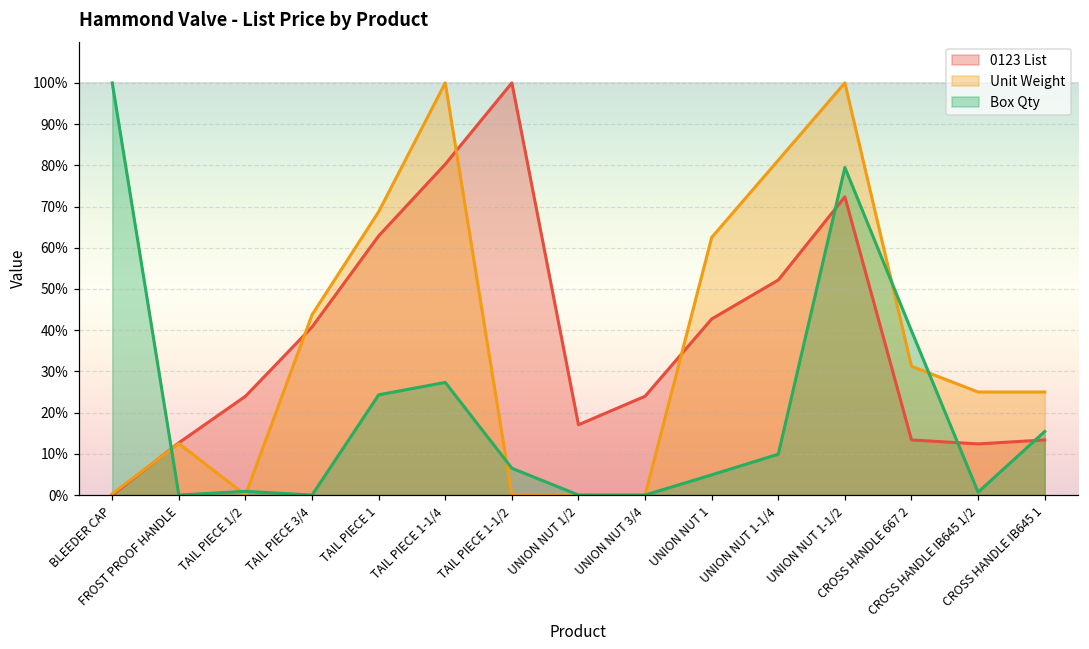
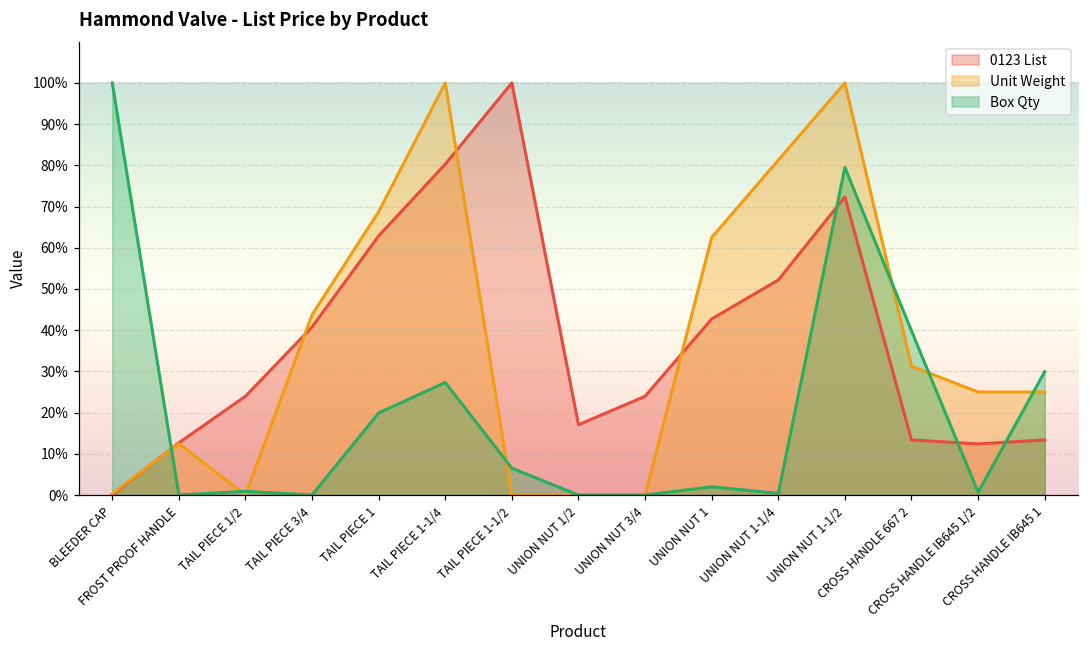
Box Qty, TAIL PIECE 1: 24% -> 20%
Box Qty, UNION NUT 1: 5% -> 2%
Box Qty, UNION NUT 1-1/4: 10% -> 0%
Box Qty, CROSS HANDLE IB645 1: 15% -> 30%
